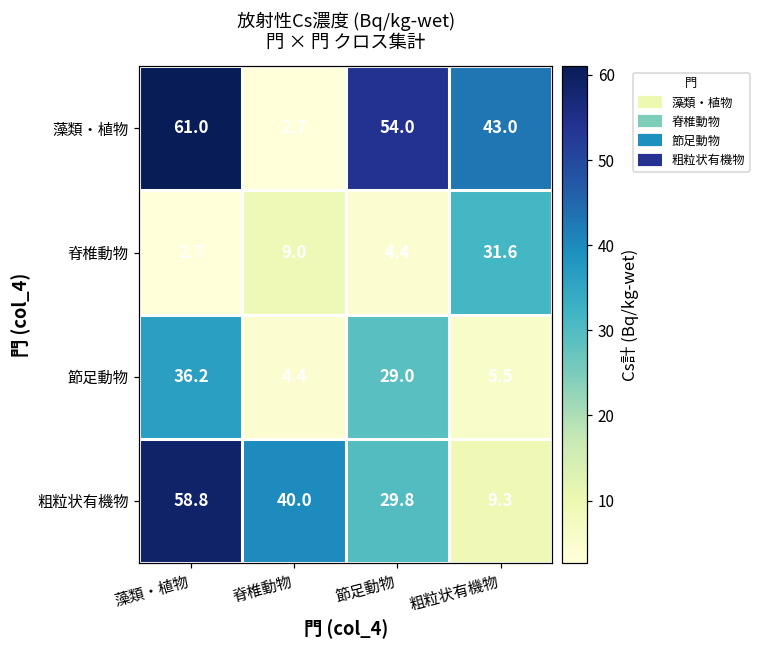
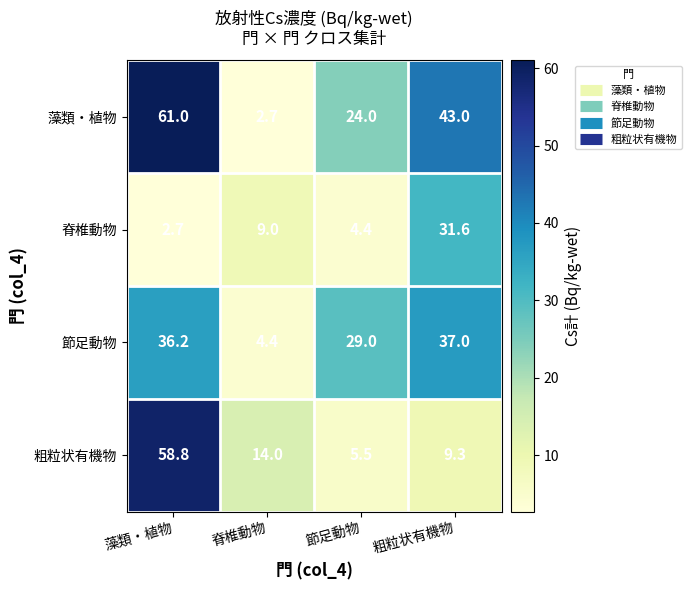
藻類・植物, 節足動物: 54.0 -> 24.0
節足動物, 粗粒状有機物: 5.5 -> 37.0
粗粒状有機物, 脊椎動物: 40.0 -> 14.0
粗粒状有機物, 節足動物: 29.8 -> 5.5
